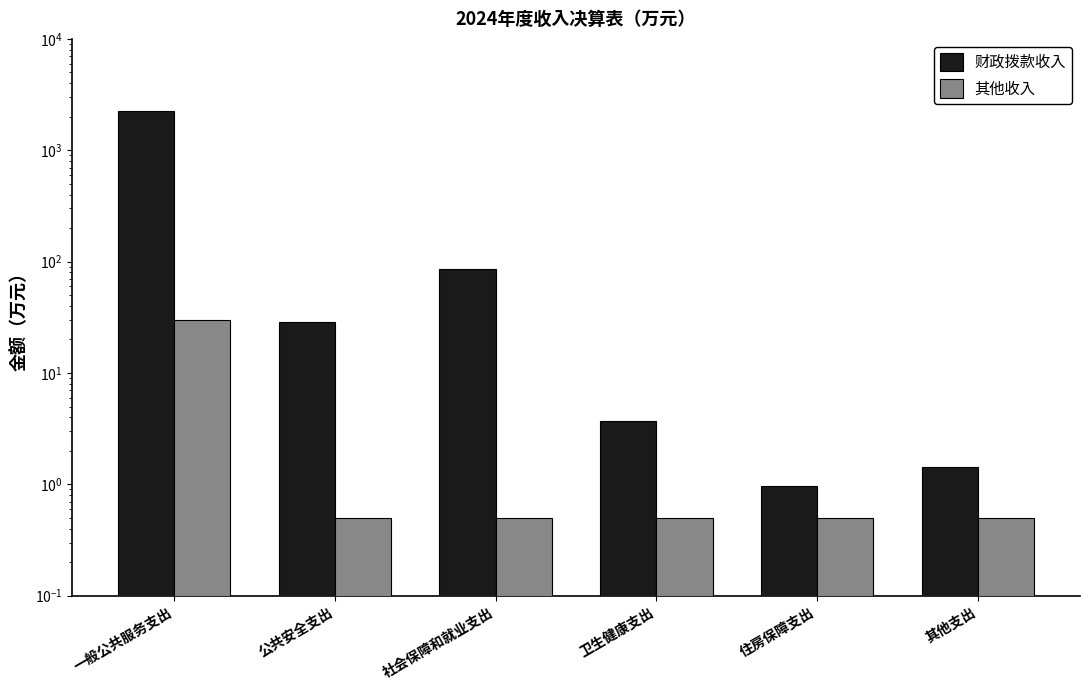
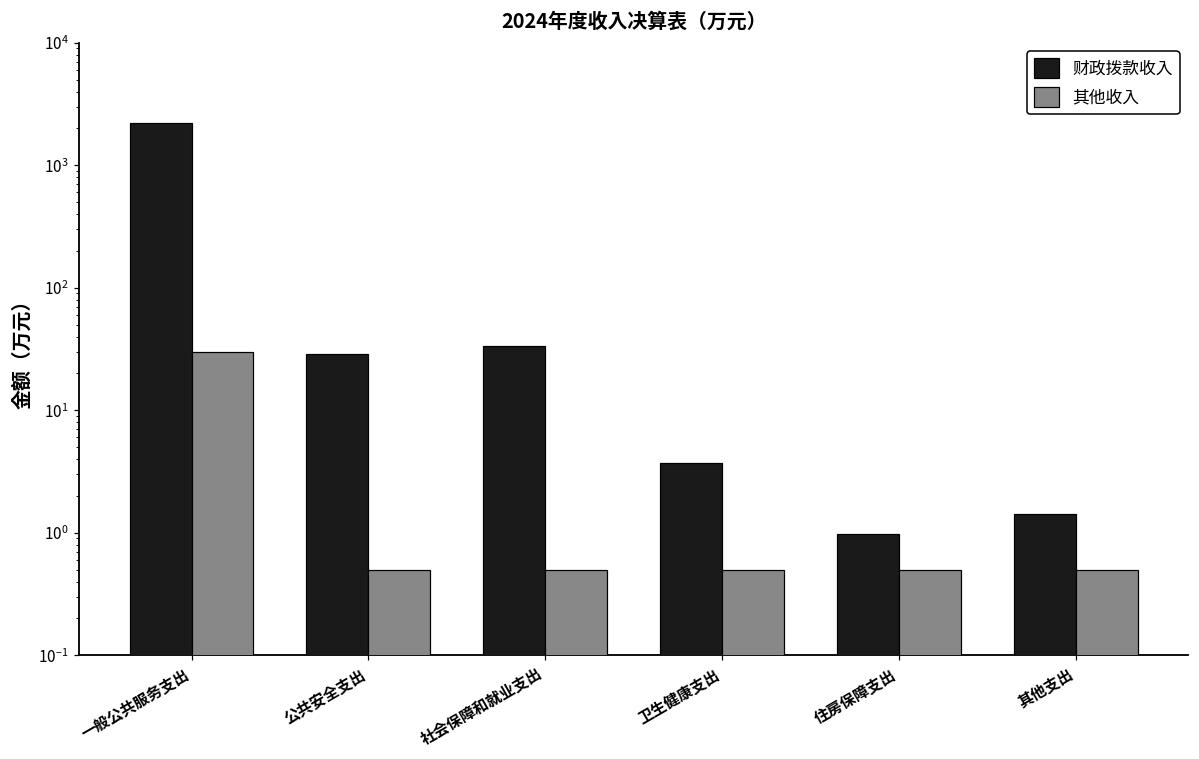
财政拨款收入, 社会保障和就业支出: 90 -> 34
